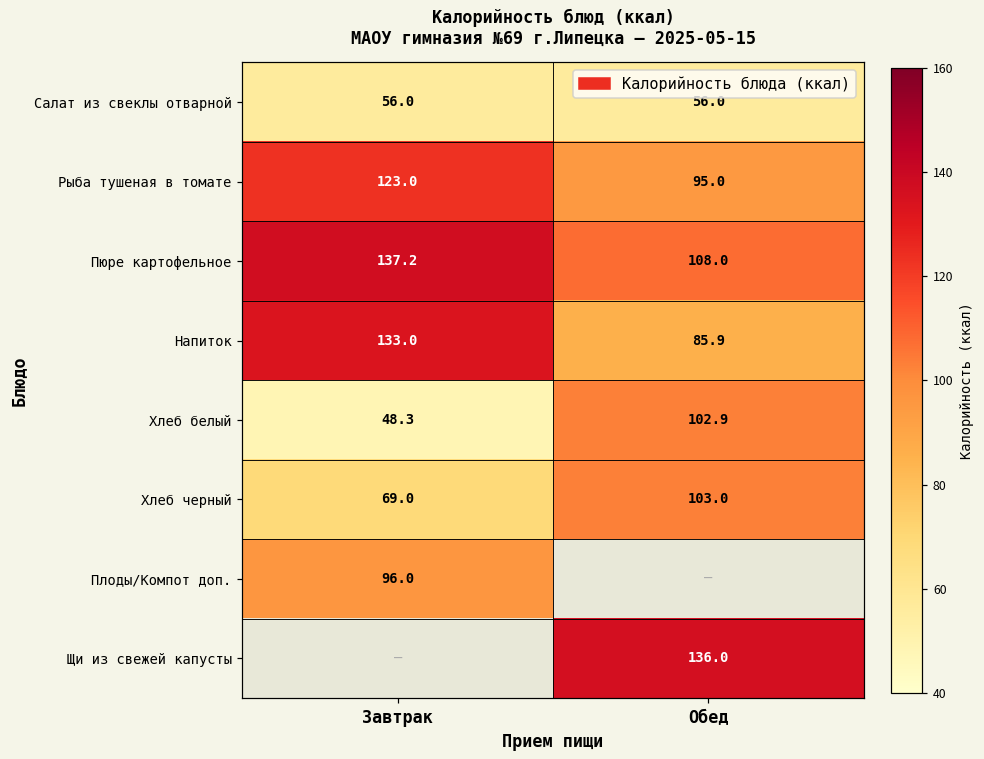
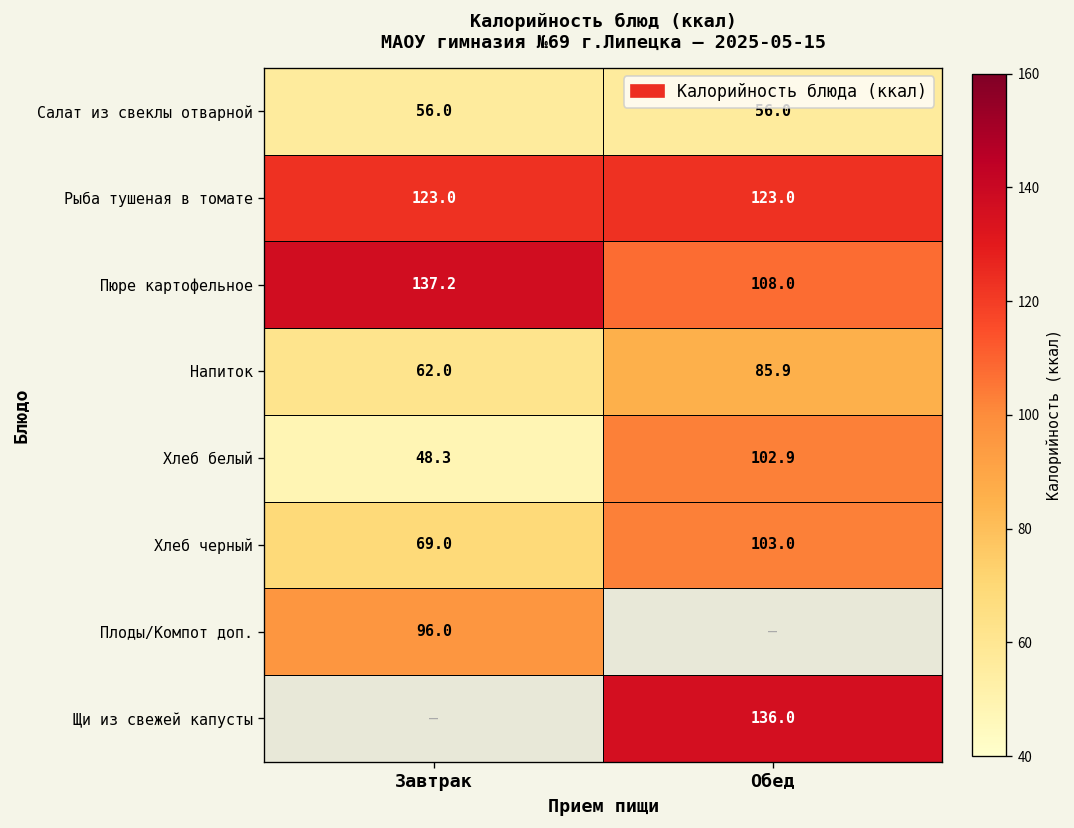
Рыба тушеная в томате, Обед: 95.0 -> 123.0
Напиток, Завтрак: 133.0 -> 62.0
